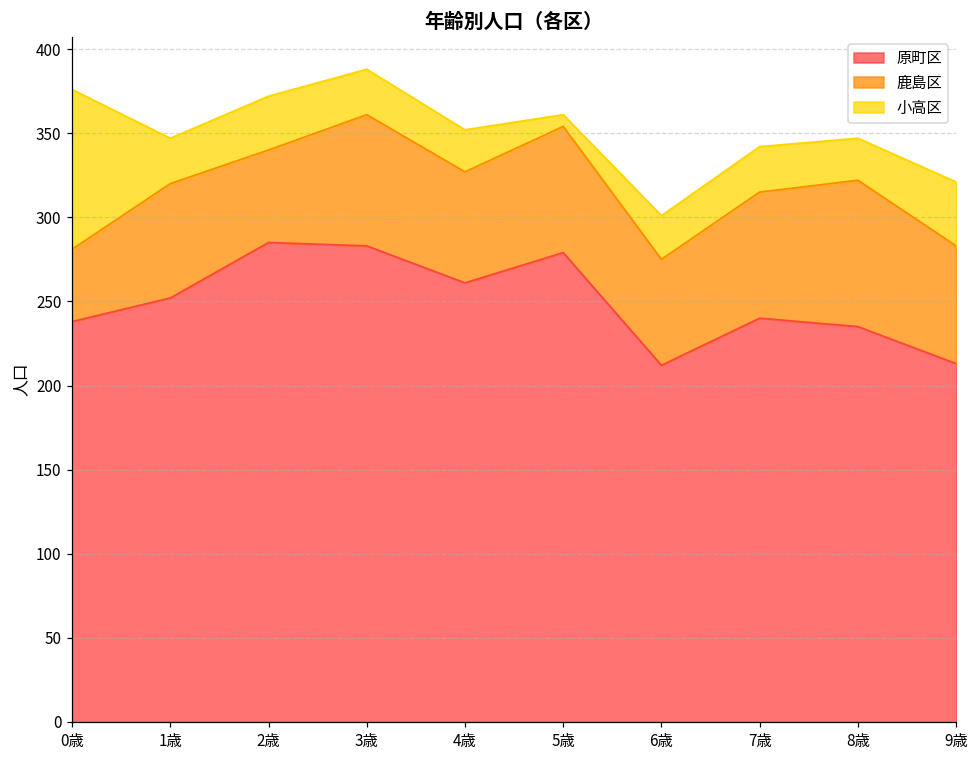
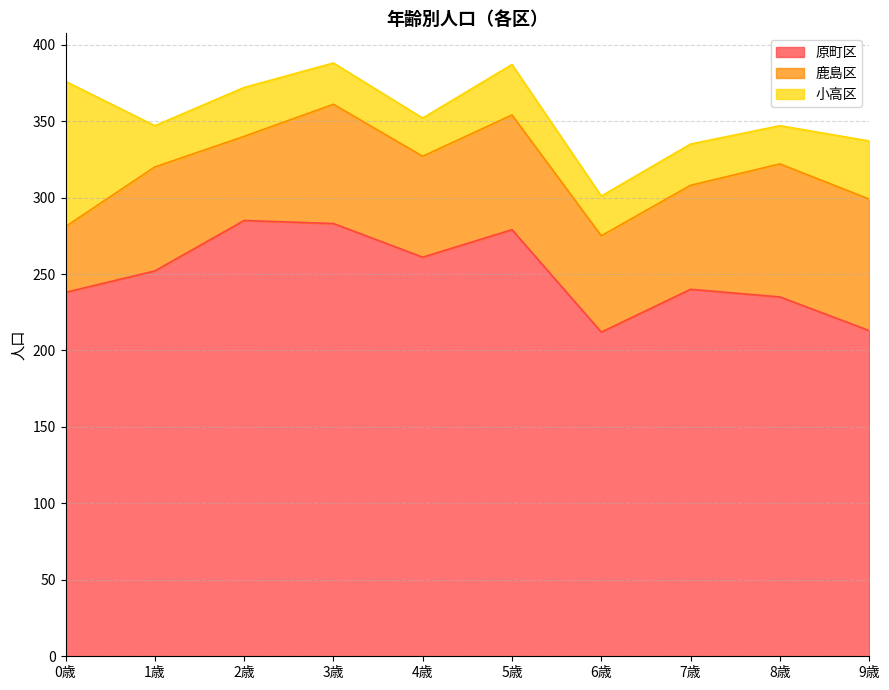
小高区, 5歳: 7 -> 33
鹿島区, 7歳: 75 -> 68
鹿島区, 9歳: 70 -> 86
